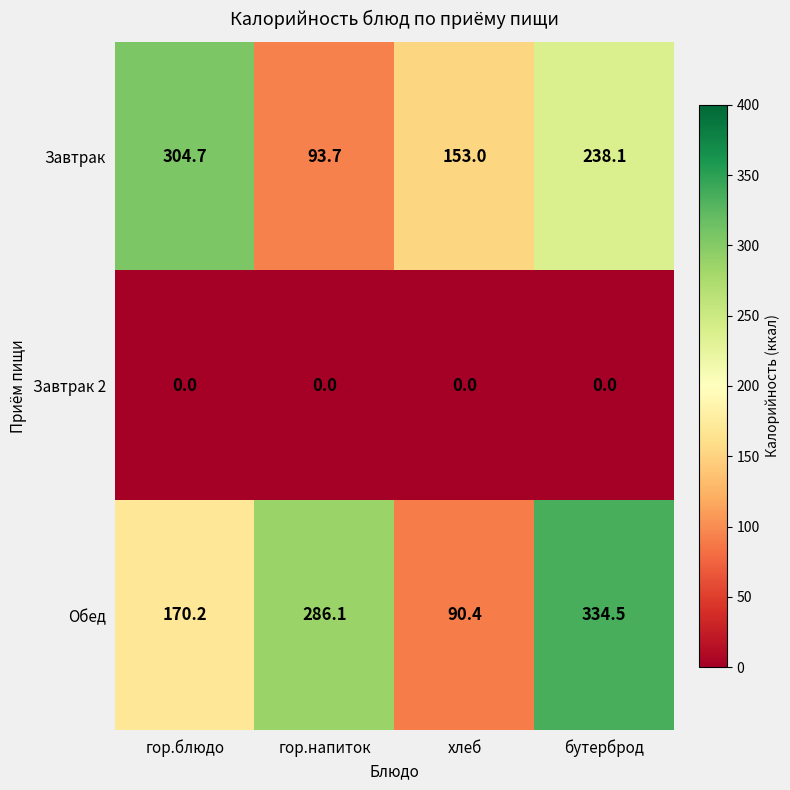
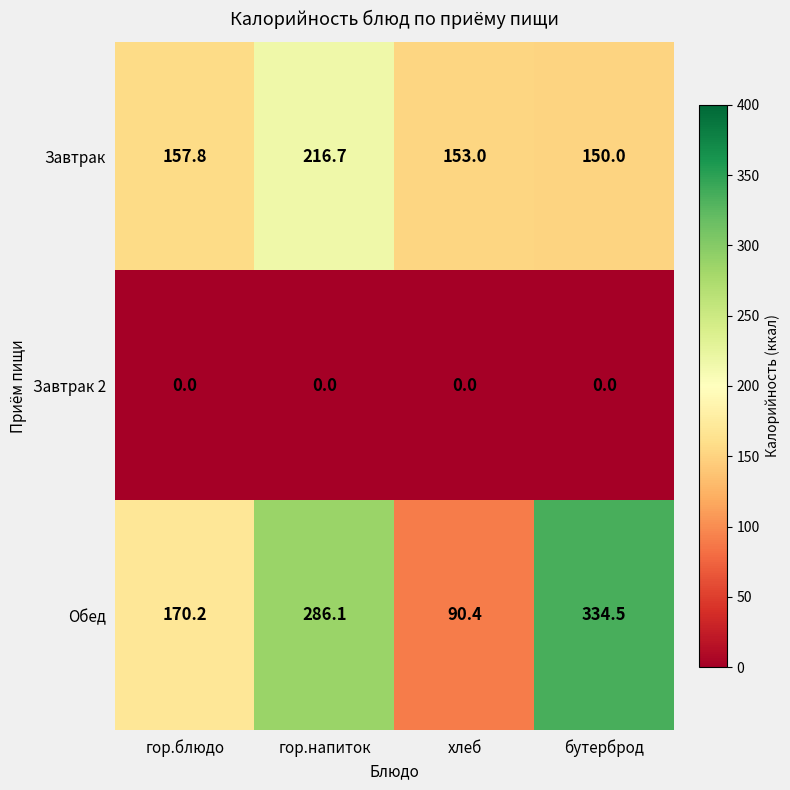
Завтрак, гор.блюдо: 304.7 -> 157.8
Завтрак, гор.напиток: 93.7 -> 216.7
Завтрак, бутерброд: 238.1 -> 150.0
